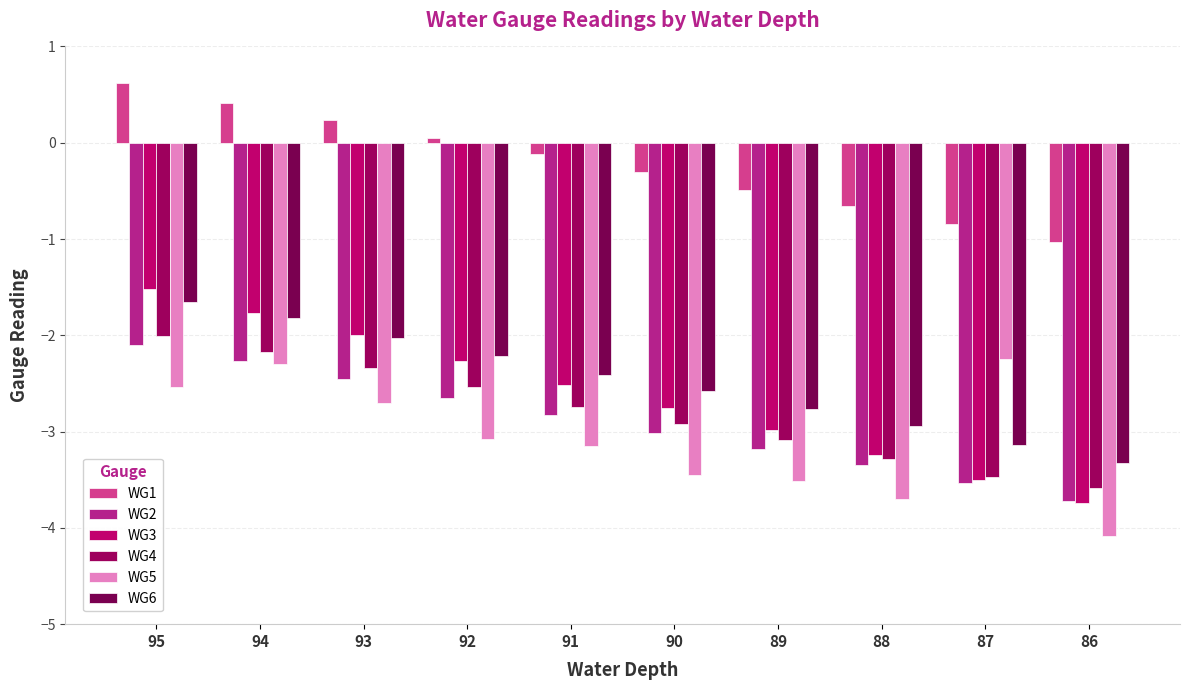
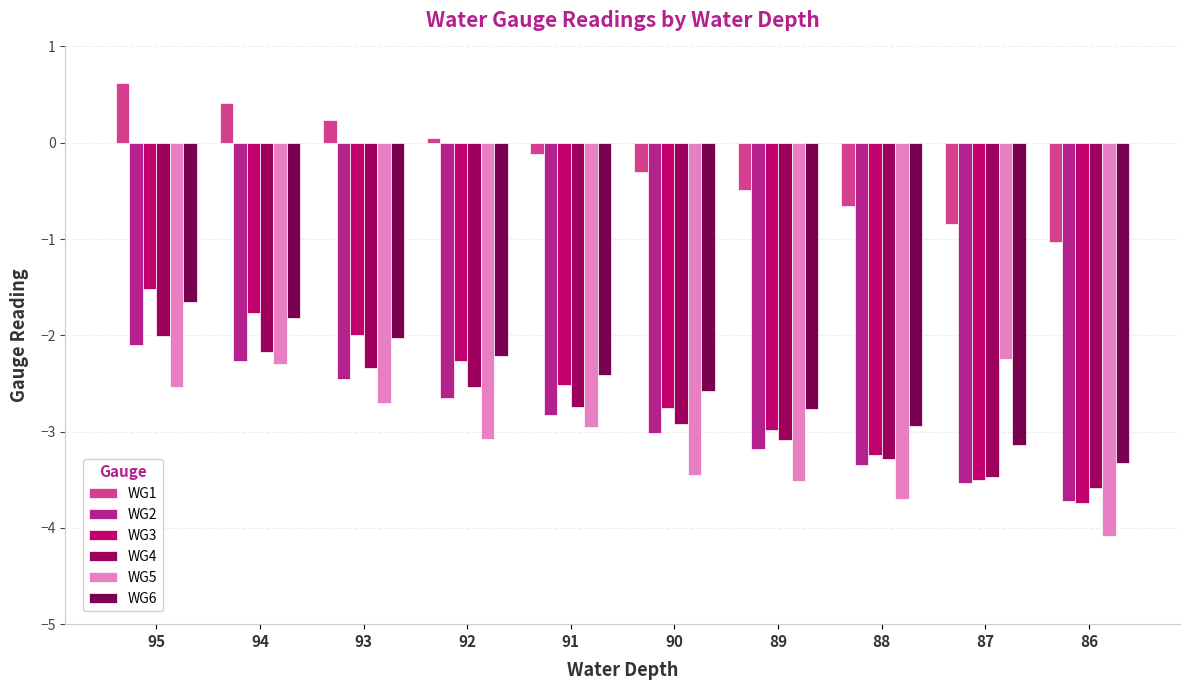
WG5, 91: -3.2 -> -2.9
